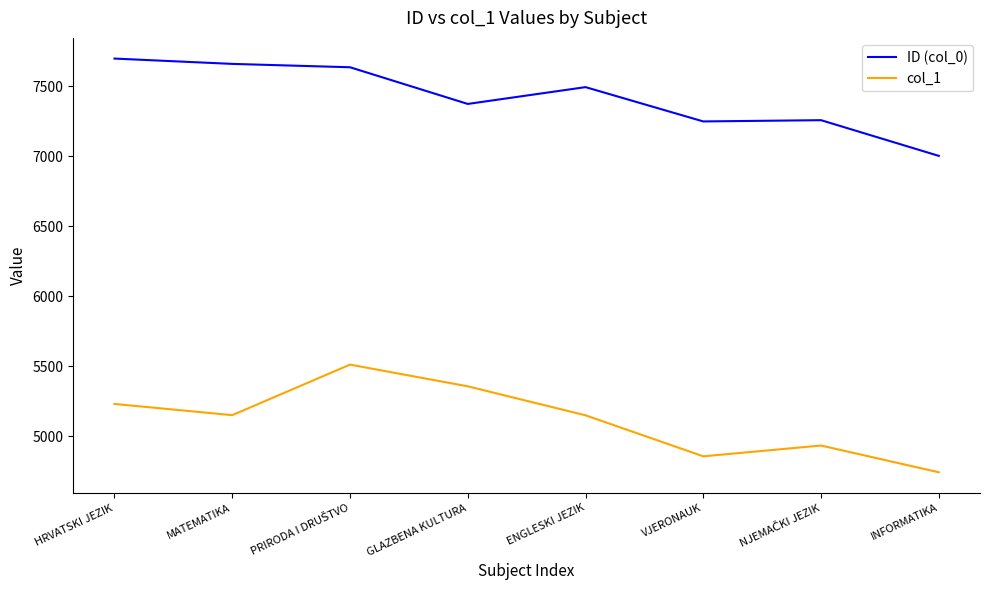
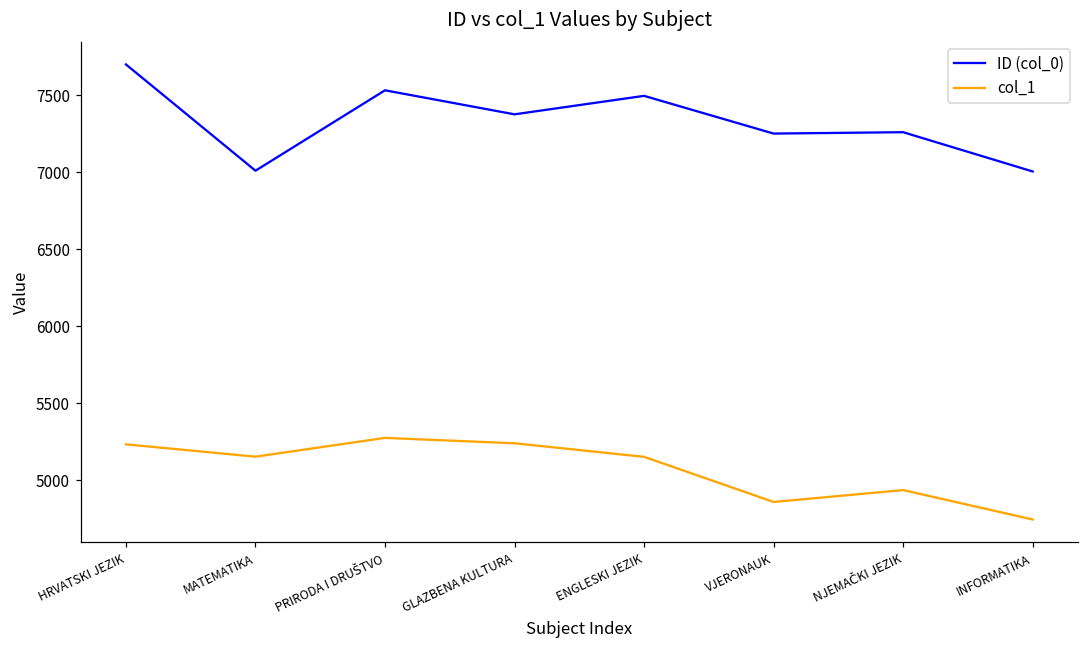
ID (col_0), MATEMATIKA: 7660 -> 7010
ID (col_0), PRIRODA I DRUŠTVO: 7640 -> 7530
col_1, PRIRODA I DRUŠTVO: 5510 -> 5270
col_1, GLAZBENA KULTURA: 5360 -> 5240
